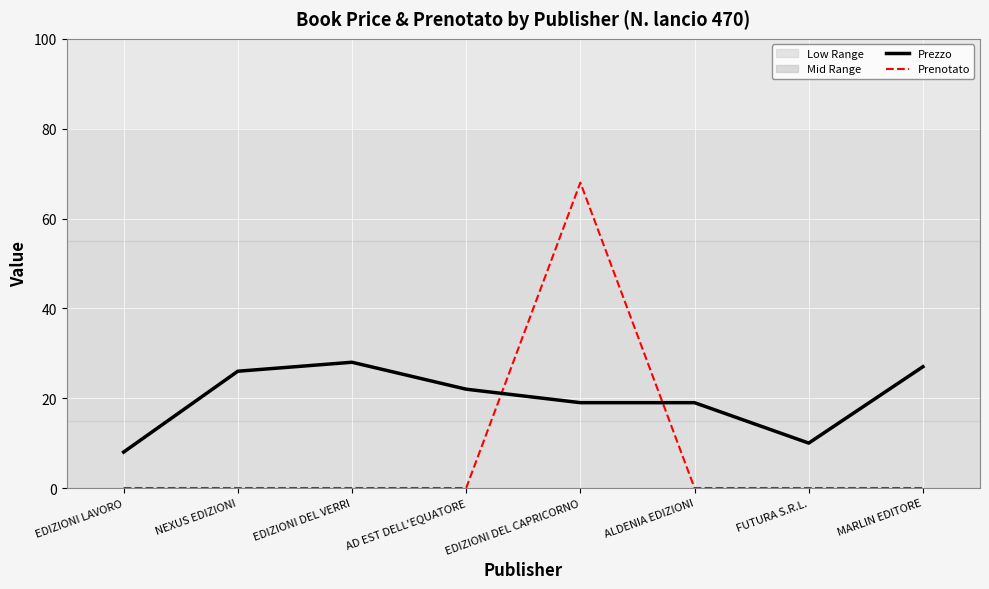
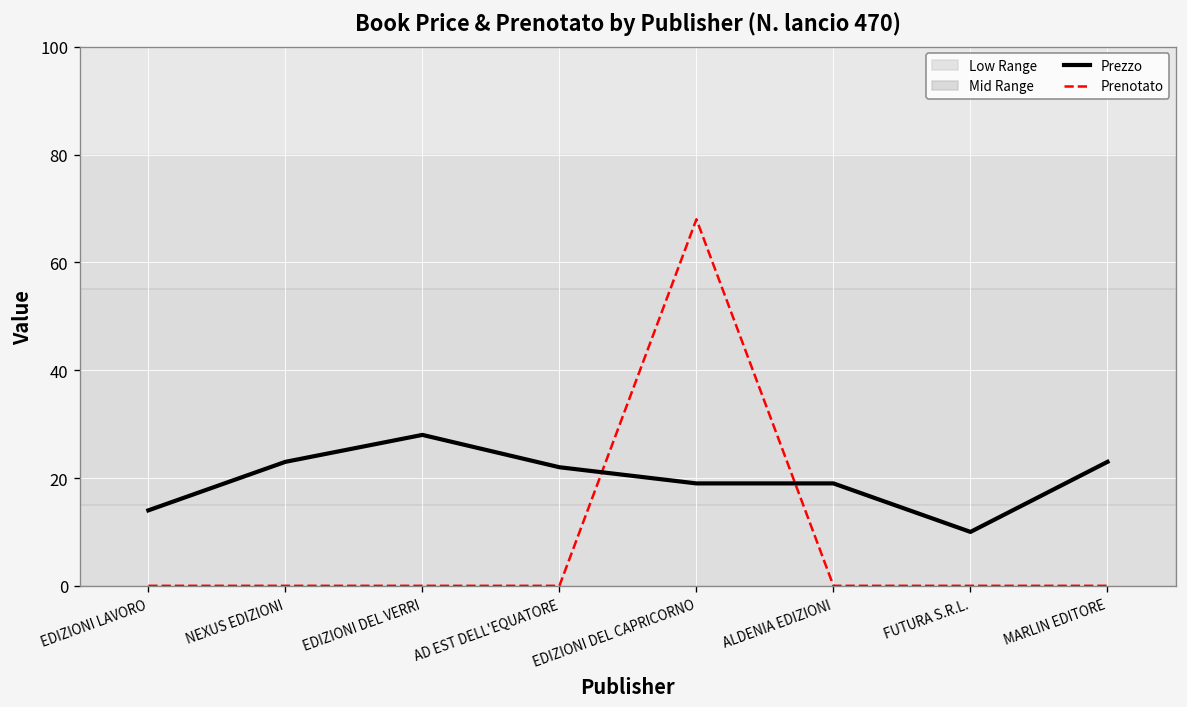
Prezzo, EDIZIONI LAVORO: 8 -> 14
Prezzo, NEXUS EDIZIONI: 26 -> 23
Prezzo, MARLIN EDITORE: 27 -> 23
